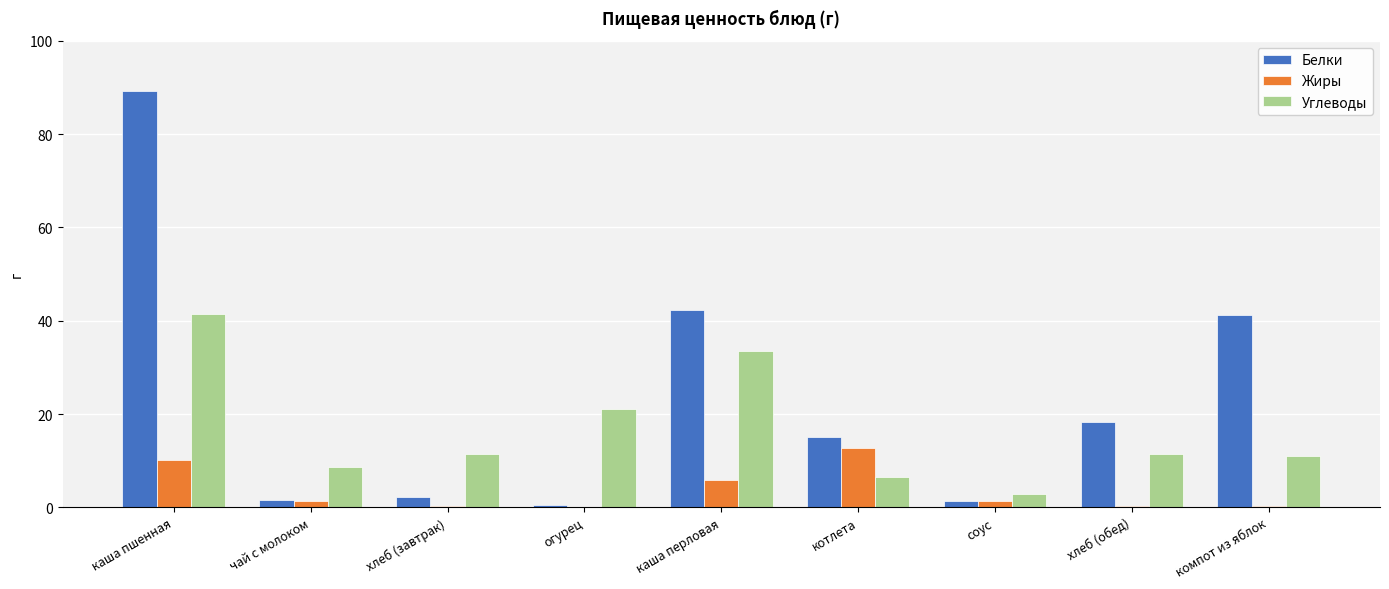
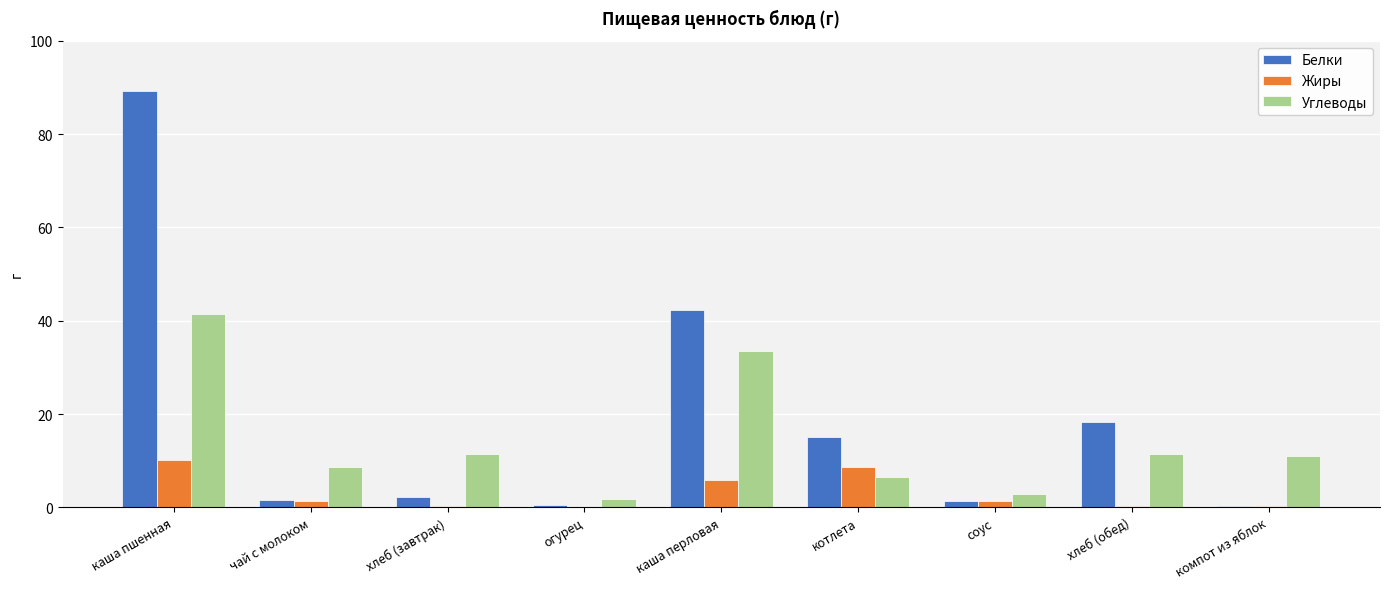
Углеводы, огурец: 21 -> 2
Жиры, котлета: 13 -> 9
Белки, компот из яблок: 41 -> 0
